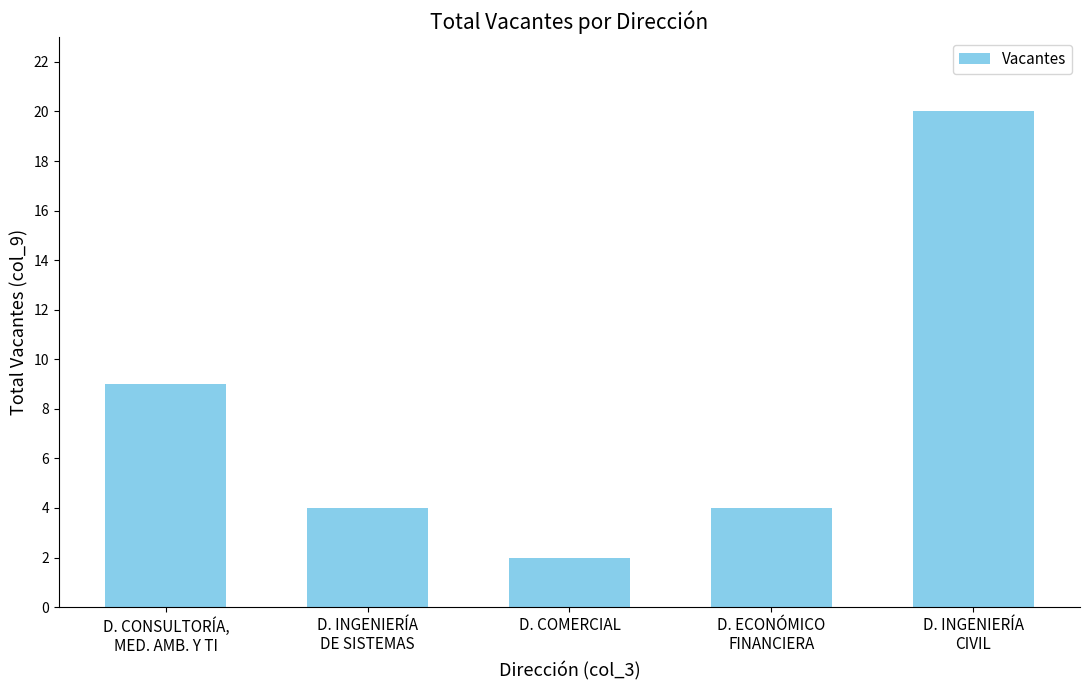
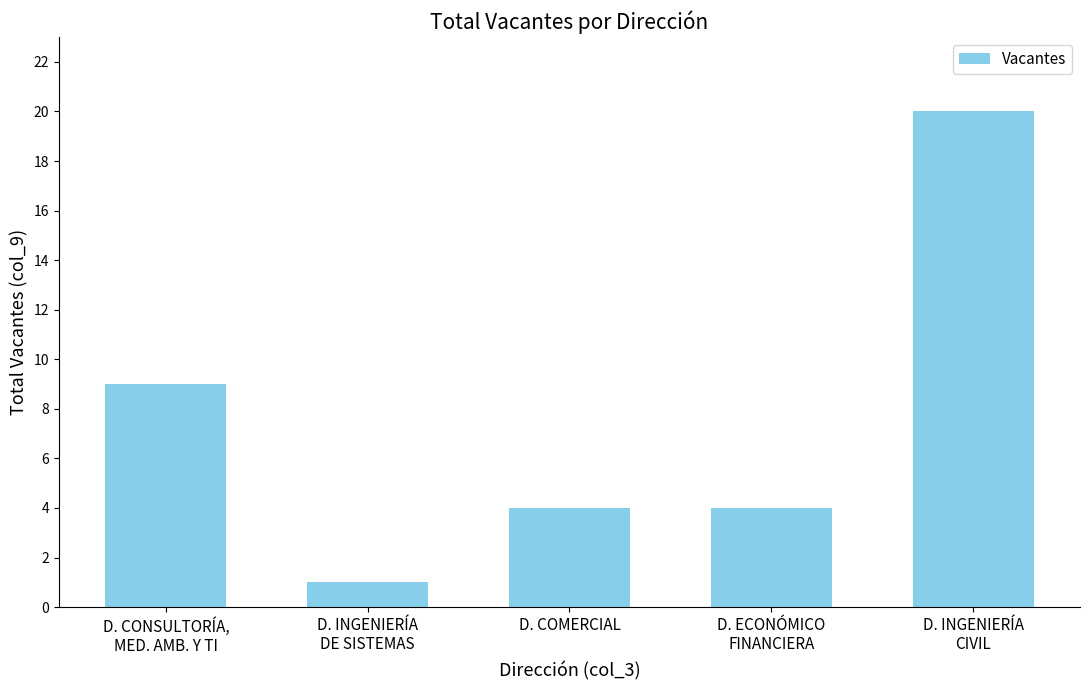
D. INGENIERÍA DE SISTEMAS: 4 -> 1
D. COMERCIAL: 2 -> 4
